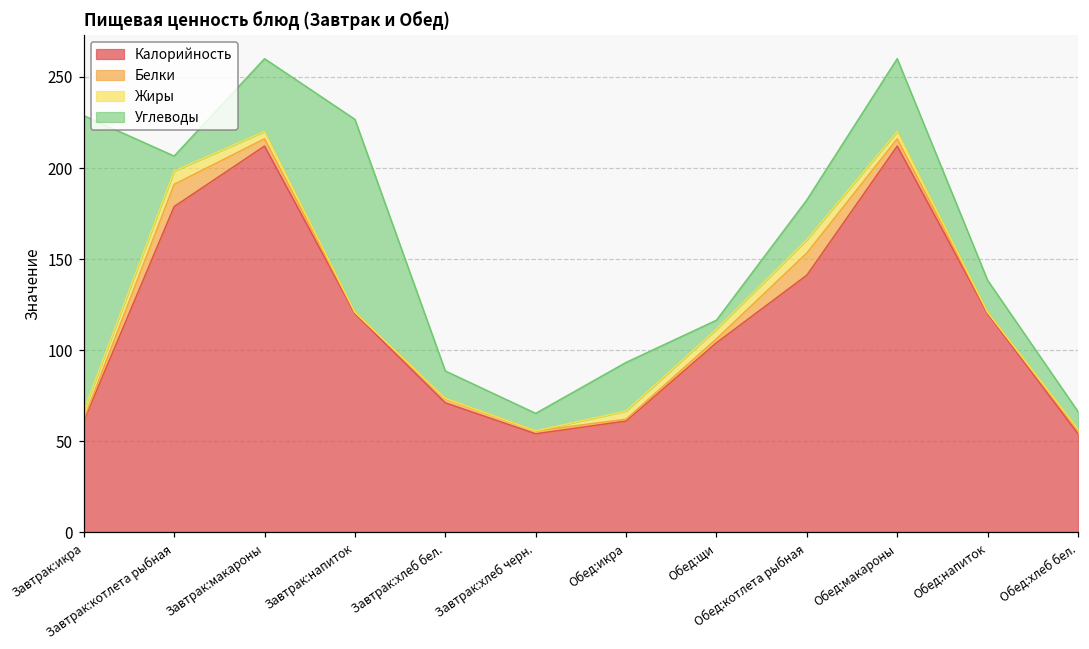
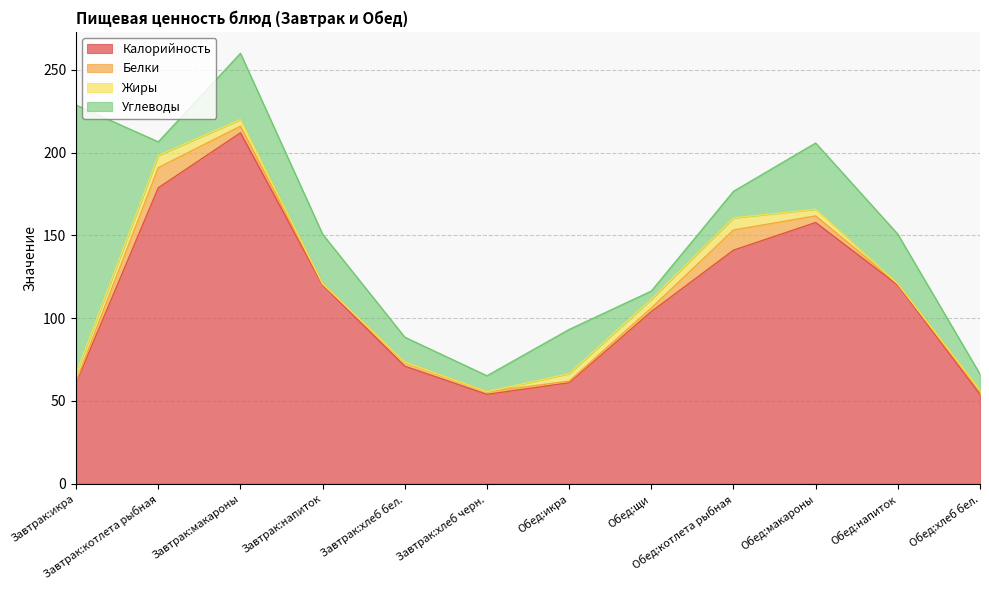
Углеводы, Завтрак:напиток: 106 -> 30
Углеводы, Обед:котлета рыбная: 22 -> 16
Калорийность, Обед:макароны: 212 -> 158
Углеводы, Обед:напиток: 18 -> 30
